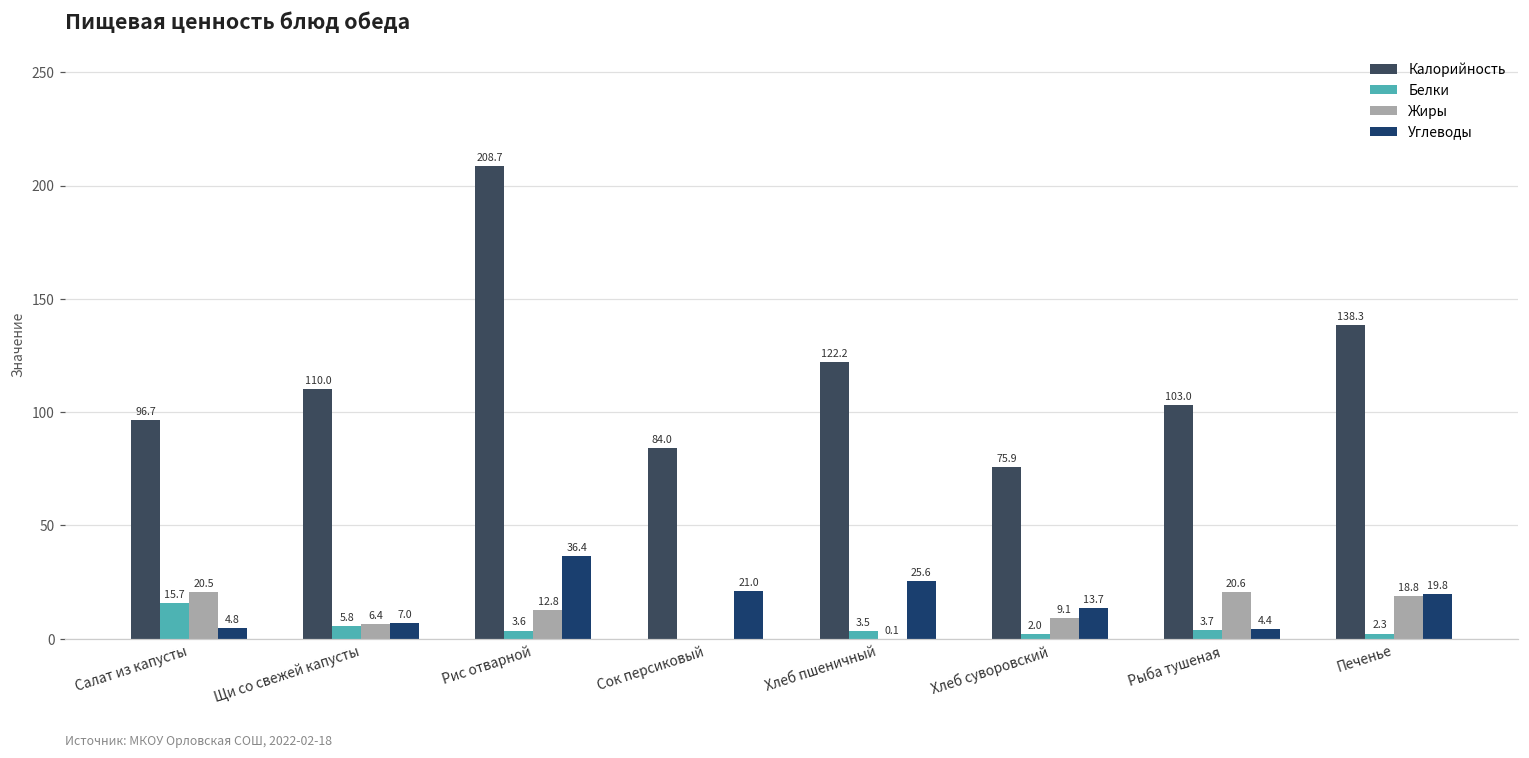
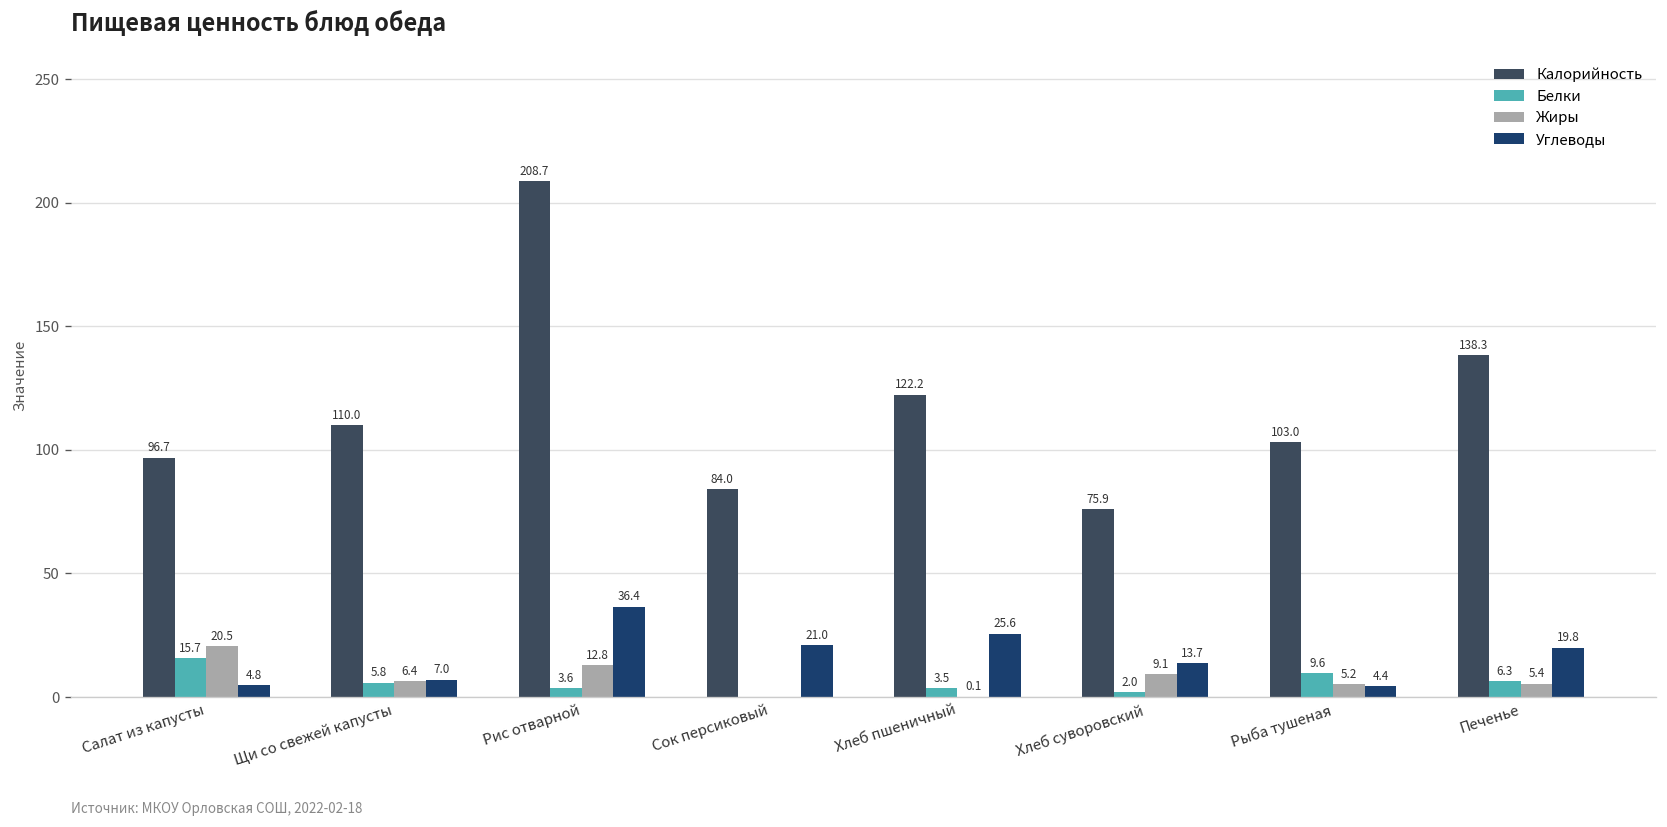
Белки, Рыба тушеная: 3.7 -> 9.6
Жиры, Рыба тушеная: 20.6 -> 5.2
Белки, Печенье: 2.3 -> 6.3
Жиры, Печенье: 18.8 -> 5.4
